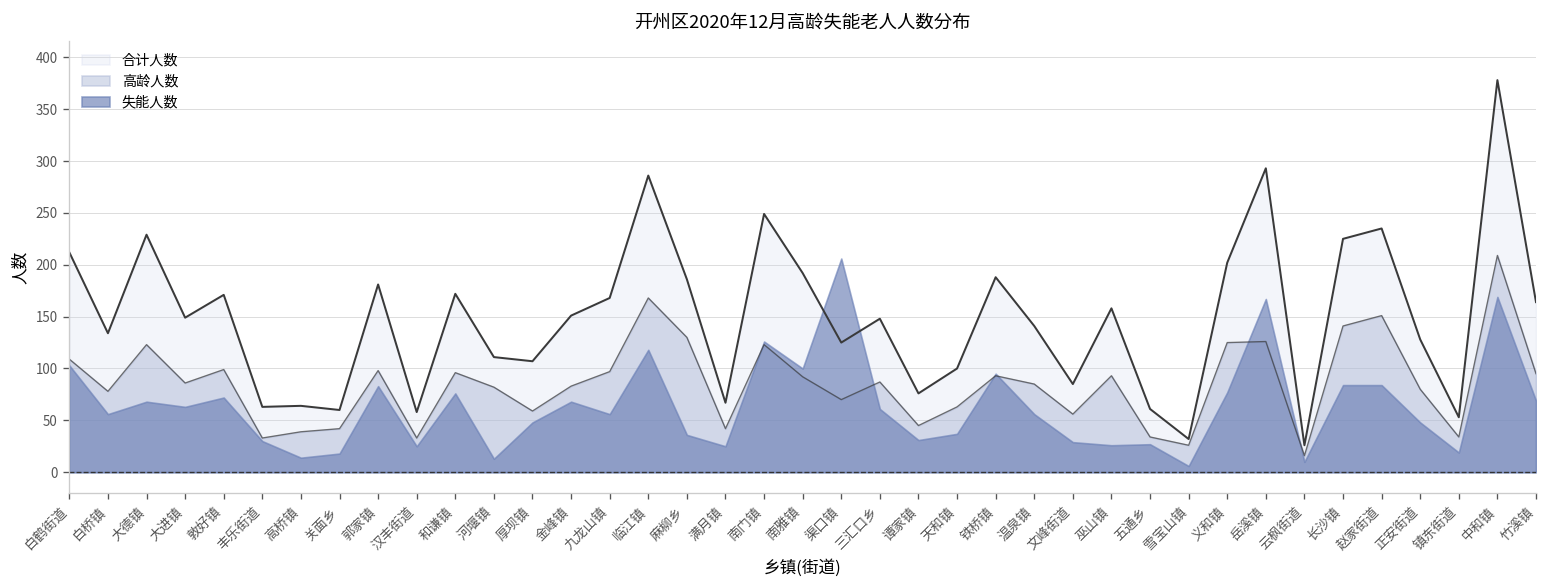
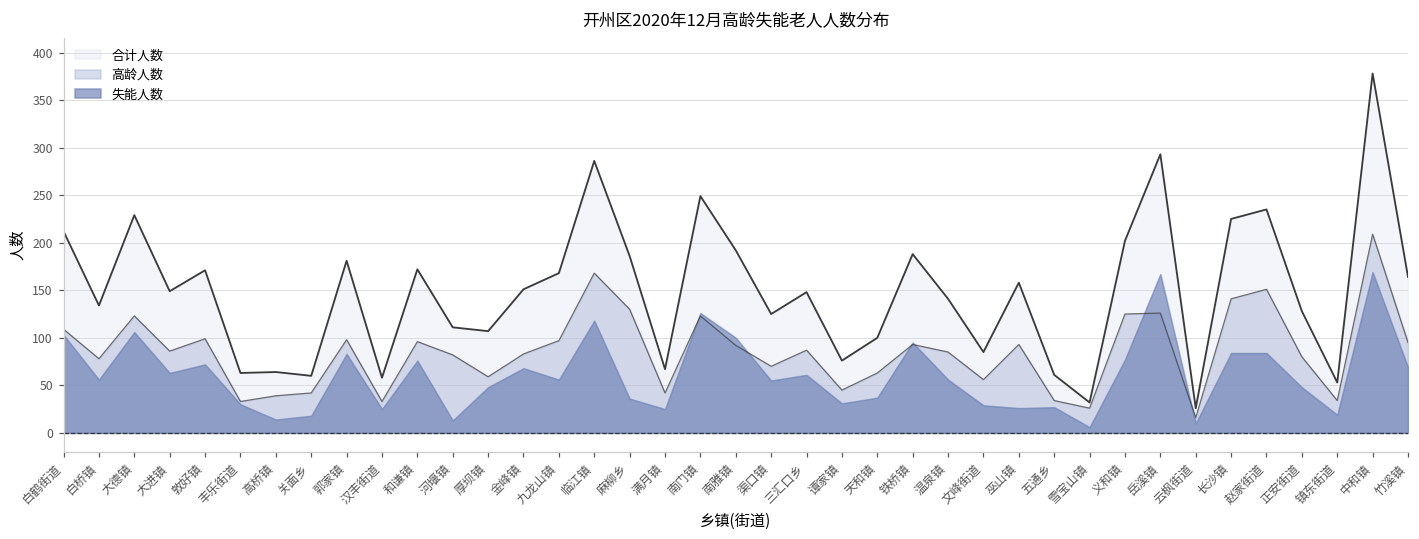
失能人数, 大德镇: 70 -> 110
失能人数, 渠口镇: 210 -> 60
